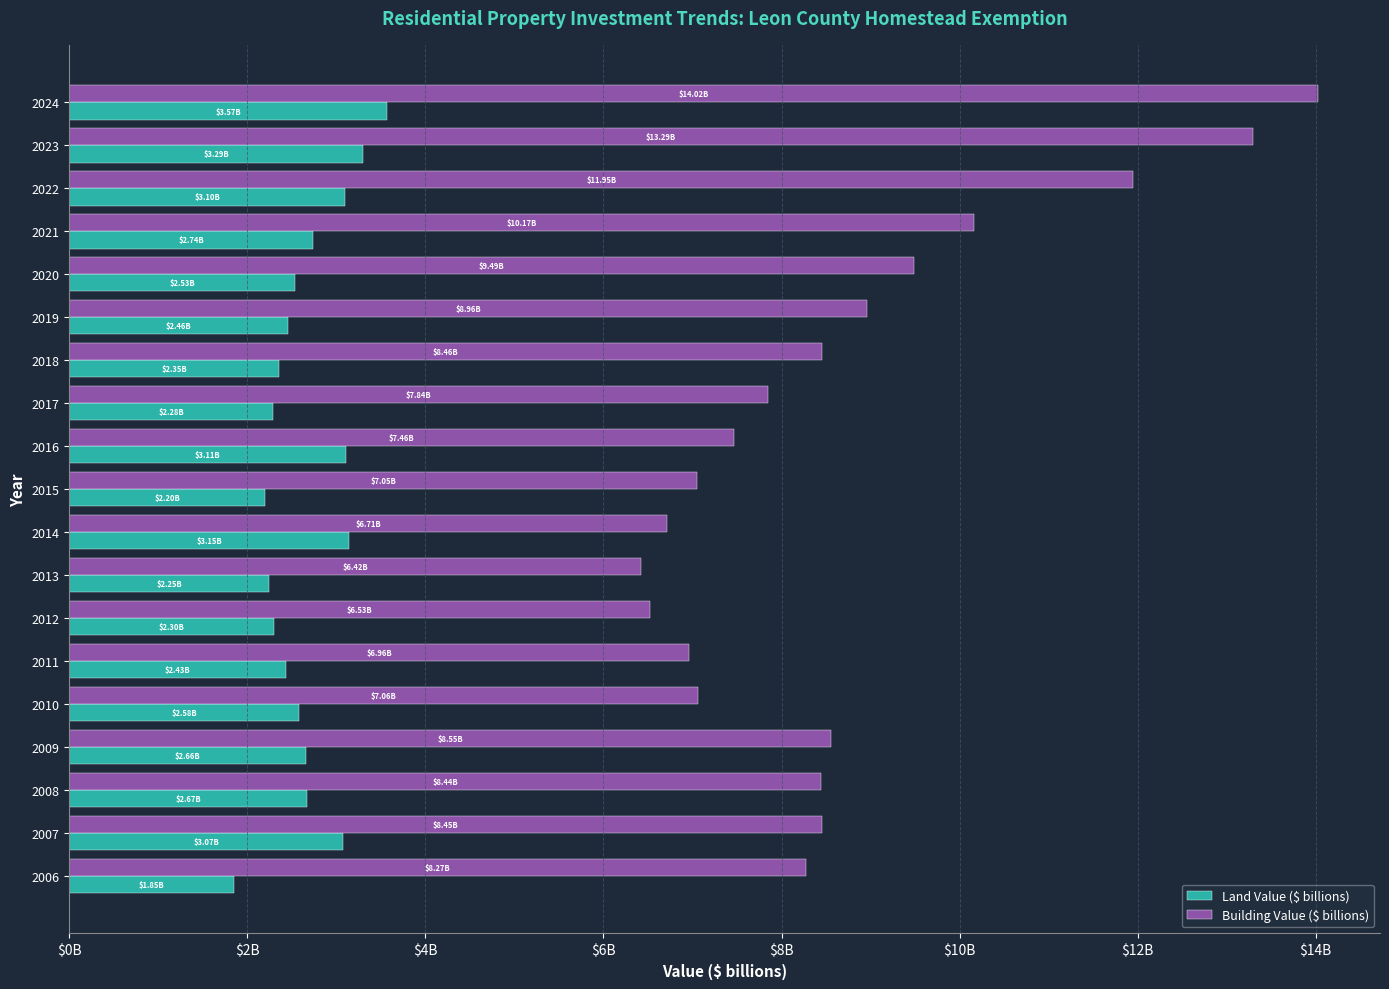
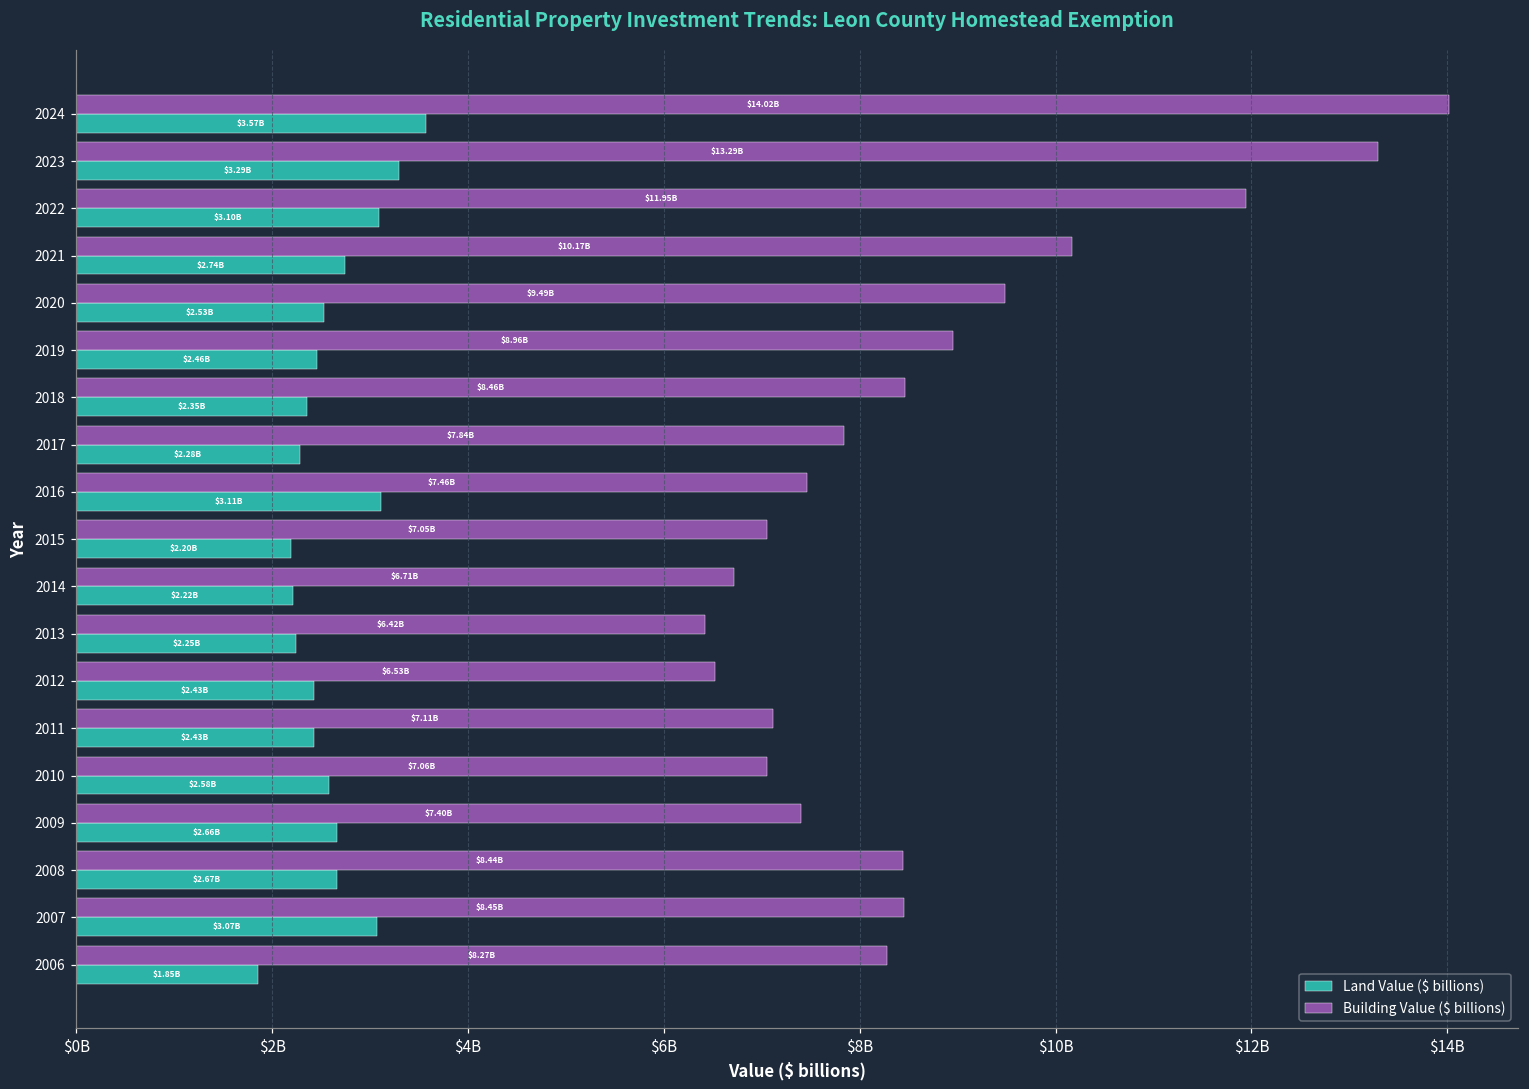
Land Value ($ billions), 2014: $3.15B -> $2.22B
Land Value ($ billions), 2012: $2.30B -> $2.43B
Building Value ($ billions), 2011: $6.96B -> $7.11B
Building Value ($ billions), 2009: $8.55B -> $7.40B
